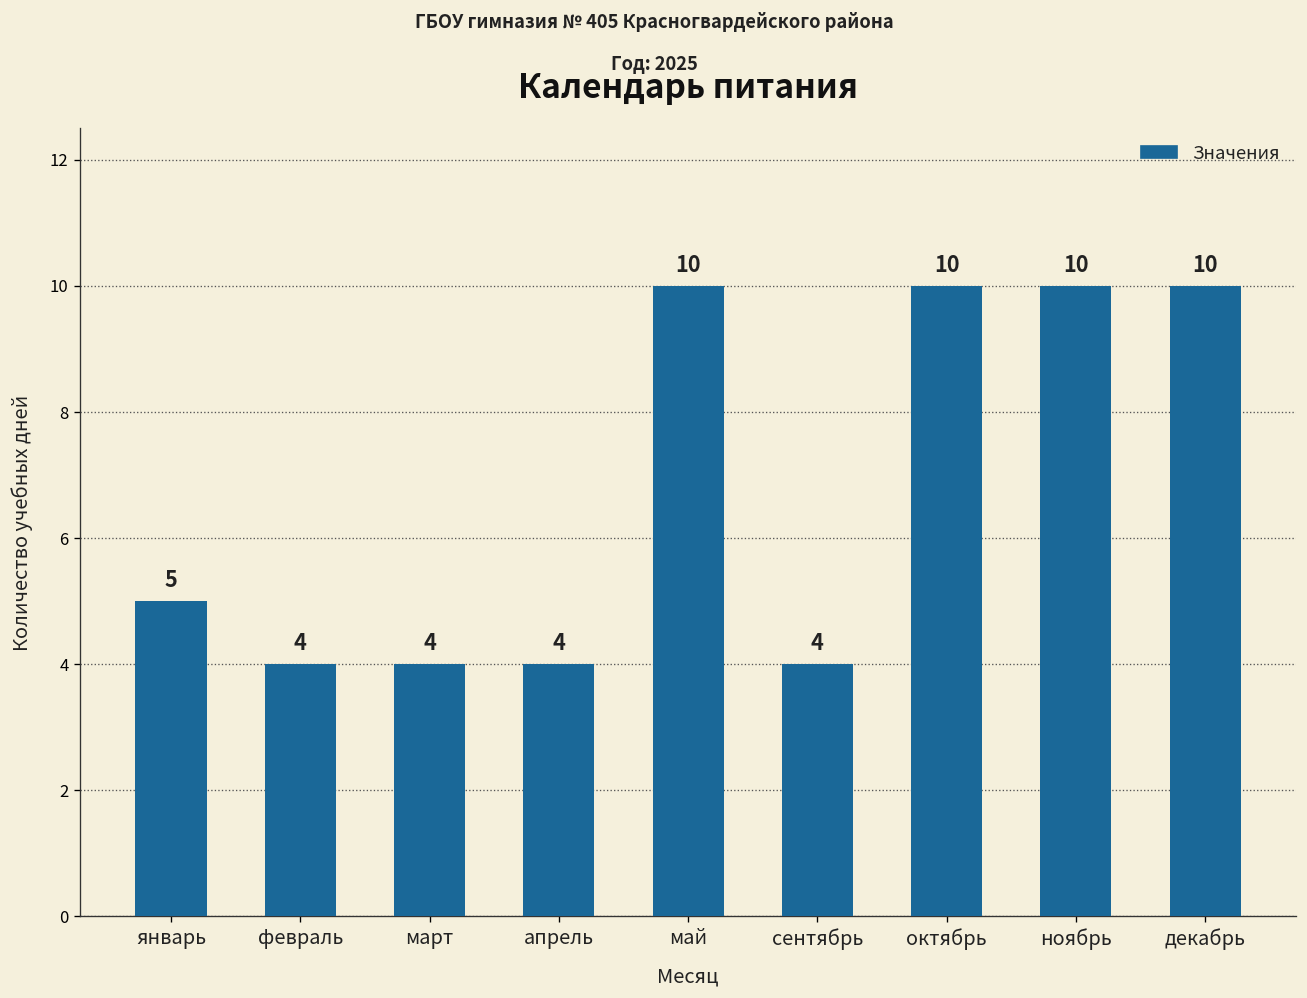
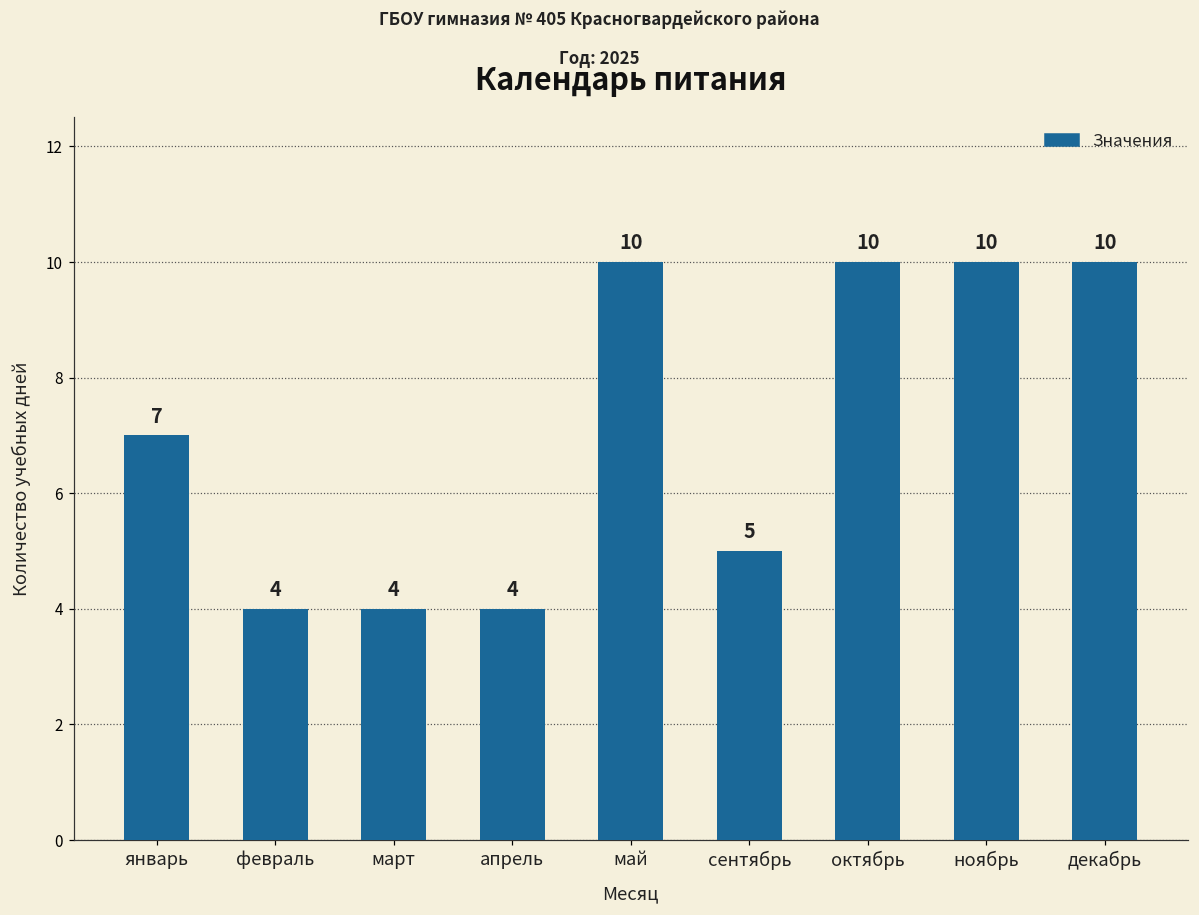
январь: 5 -> 7
сентябрь: 4 -> 5
